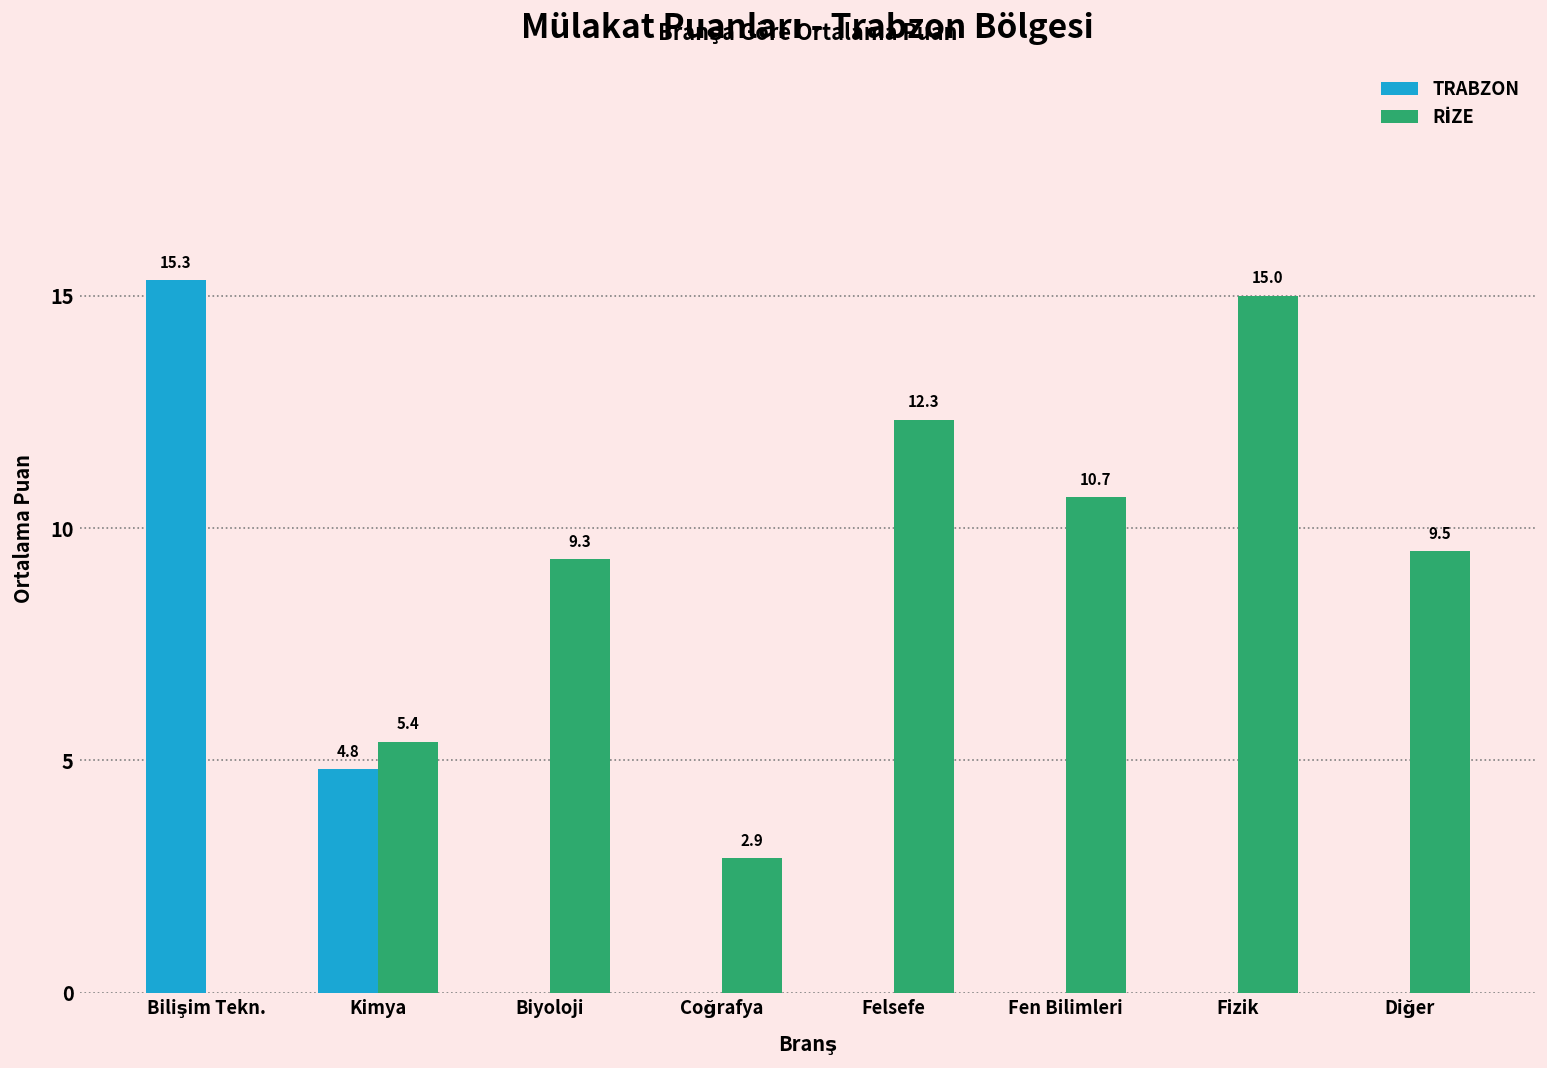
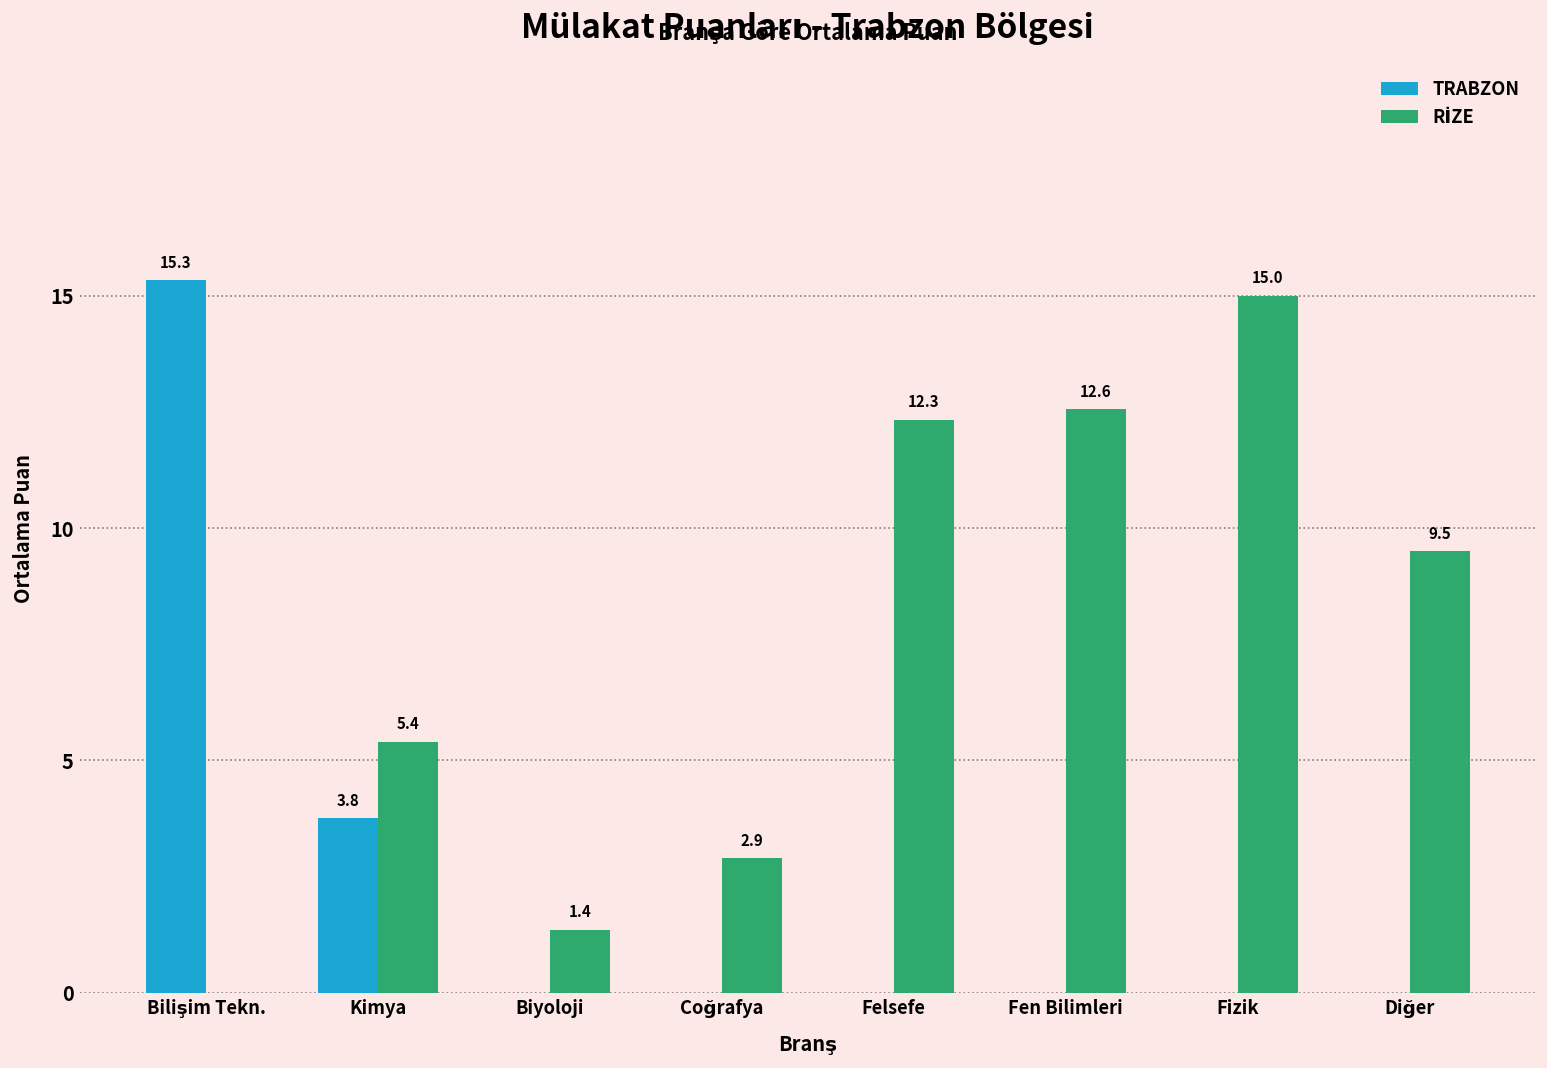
TRABZON, Kimya: 4.8 -> 3.8
RİZE, Biyoloji: 9.3 -> 1.4
RİZE, Fen Bilimleri: 10.7 -> 12.6
